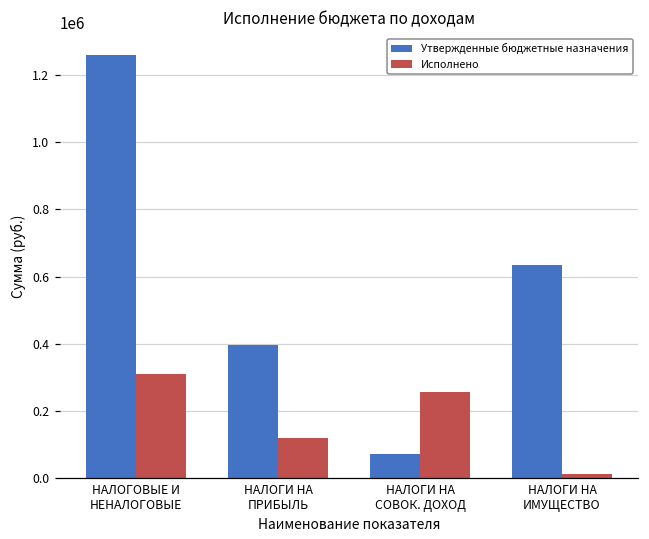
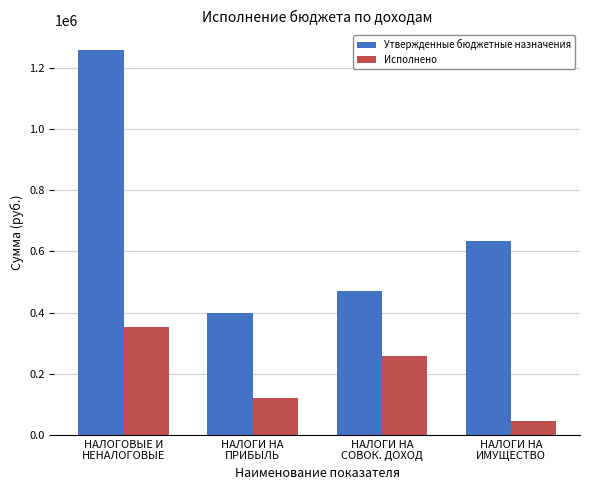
Исполнено, НАЛОГОВЫЕ И НЕНАЛОГОВЫЕ: 310000 -> 350000
Утвержденные бюджетные назначения, НАЛОГИ НА СОВОК. ДОХОД: 70000 -> 470000
Исполнено, НАЛОГИ НА ИМУЩЕСТВО: 10000 -> 40000
